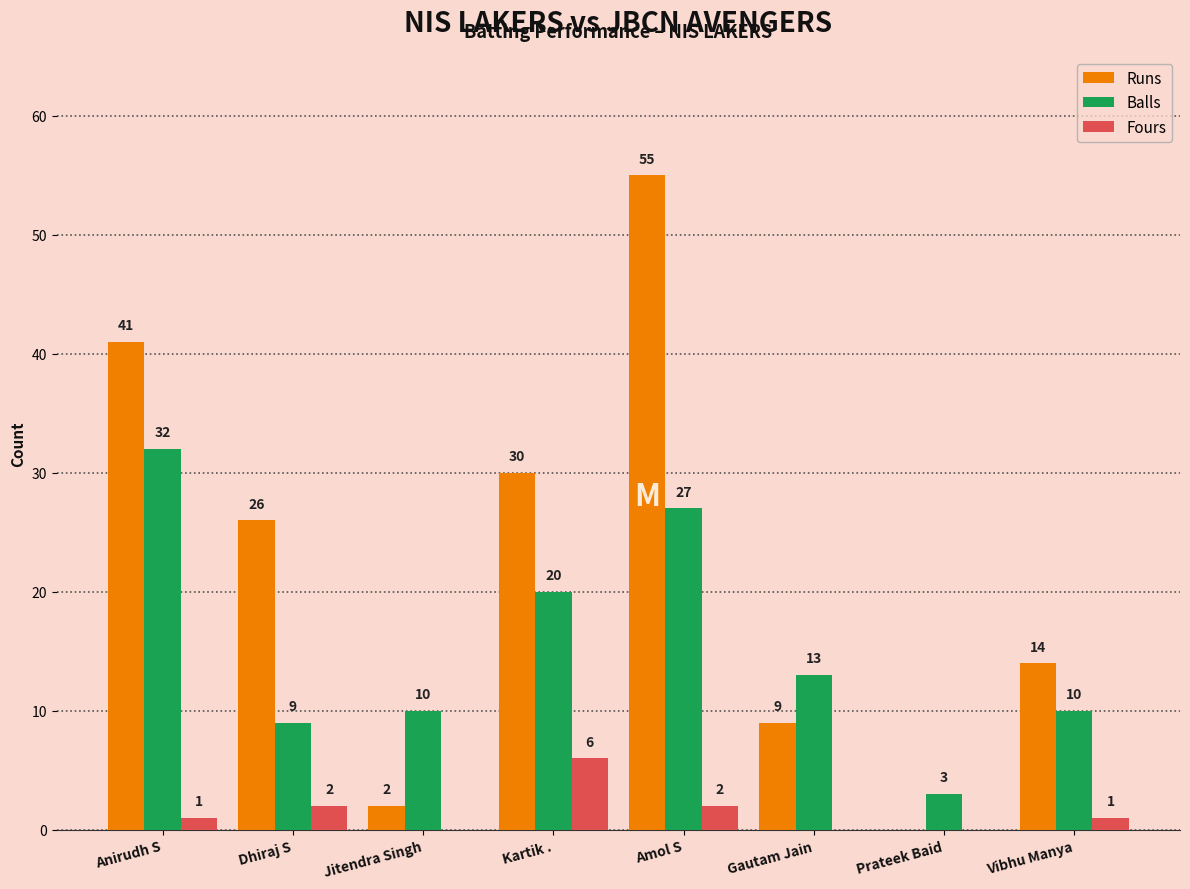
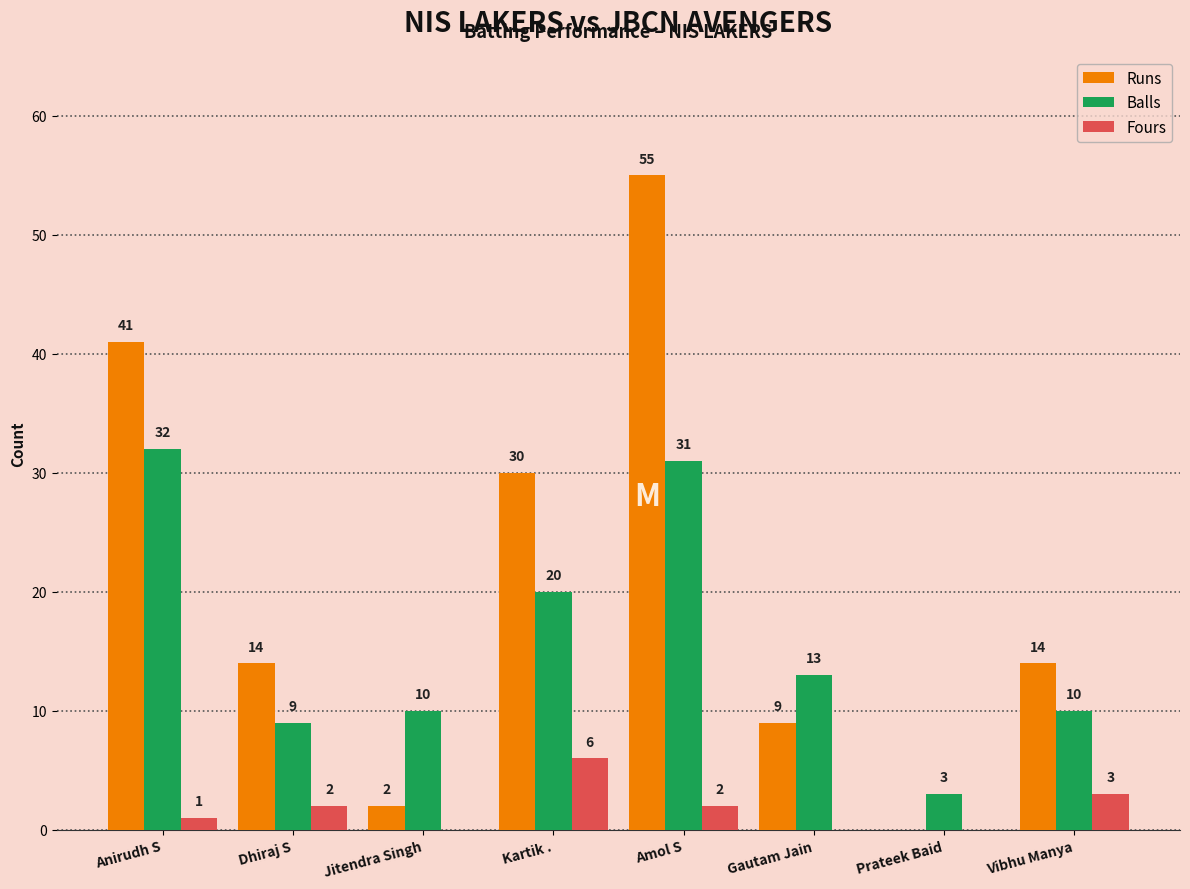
Runs, Dhiraj S: 26 -> 14
Balls, Amol S: 27 -> 31
Fours, Vibhu Manya: 1 -> 3
